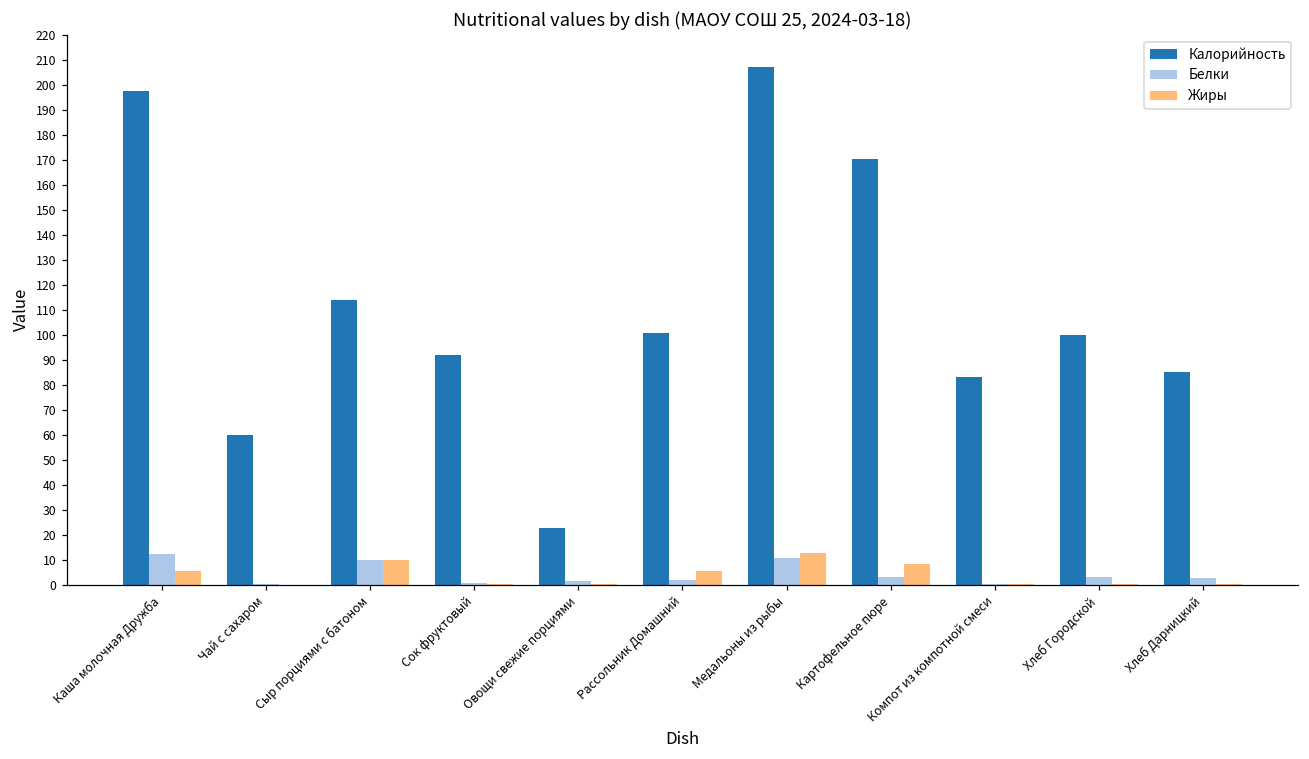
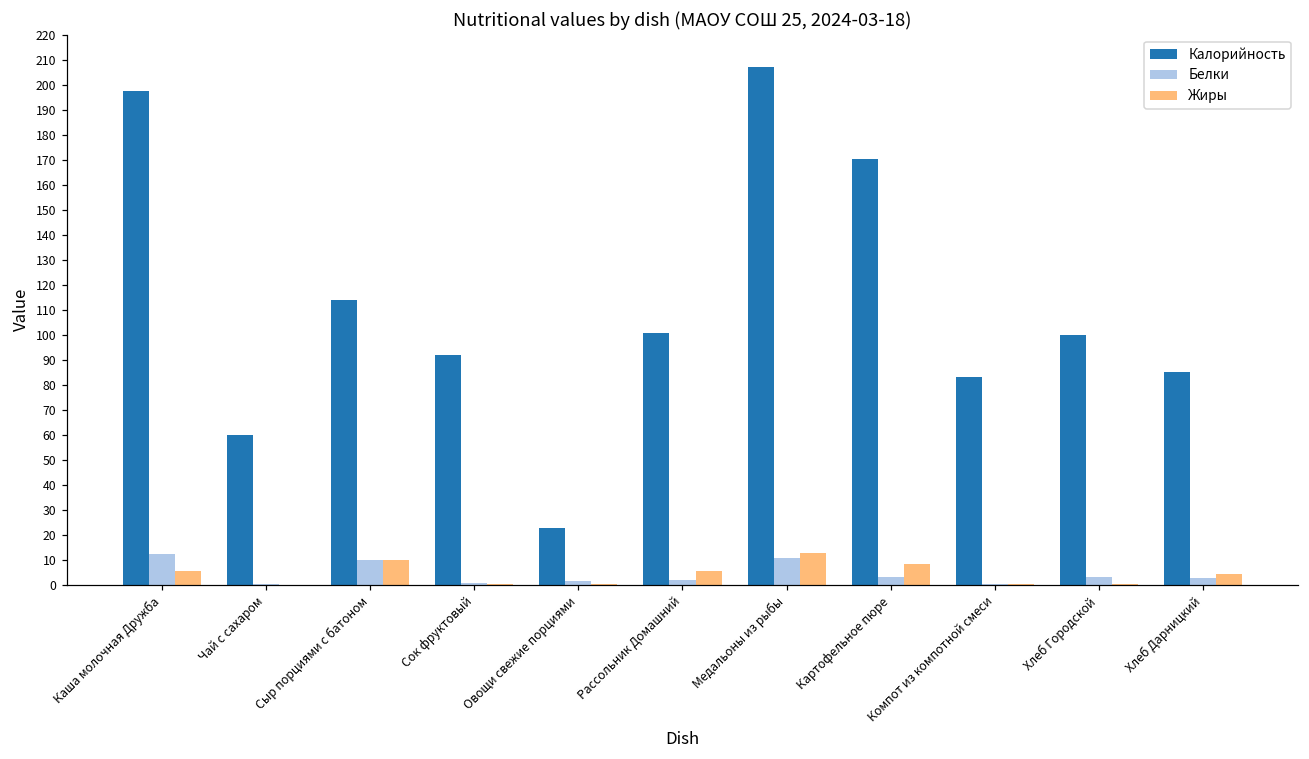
Жиры, Хлеб Дарницкий: 0 -> 4
